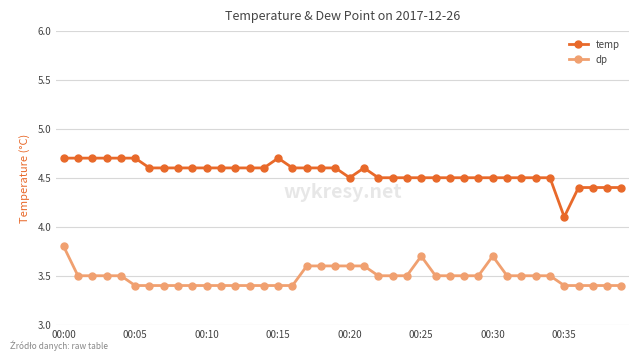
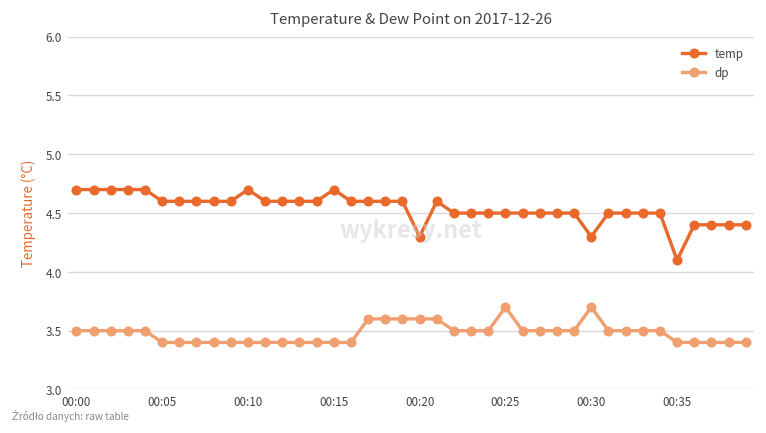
dp, 00:00: 3.8 -> 3.5
temp, 00:05: 4.7 -> 4.6
temp, 00:10: 4.6 -> 4.7
temp, 00:20: 4.5 -> 4.3
temp, 00:30: 4.5 -> 4.3
